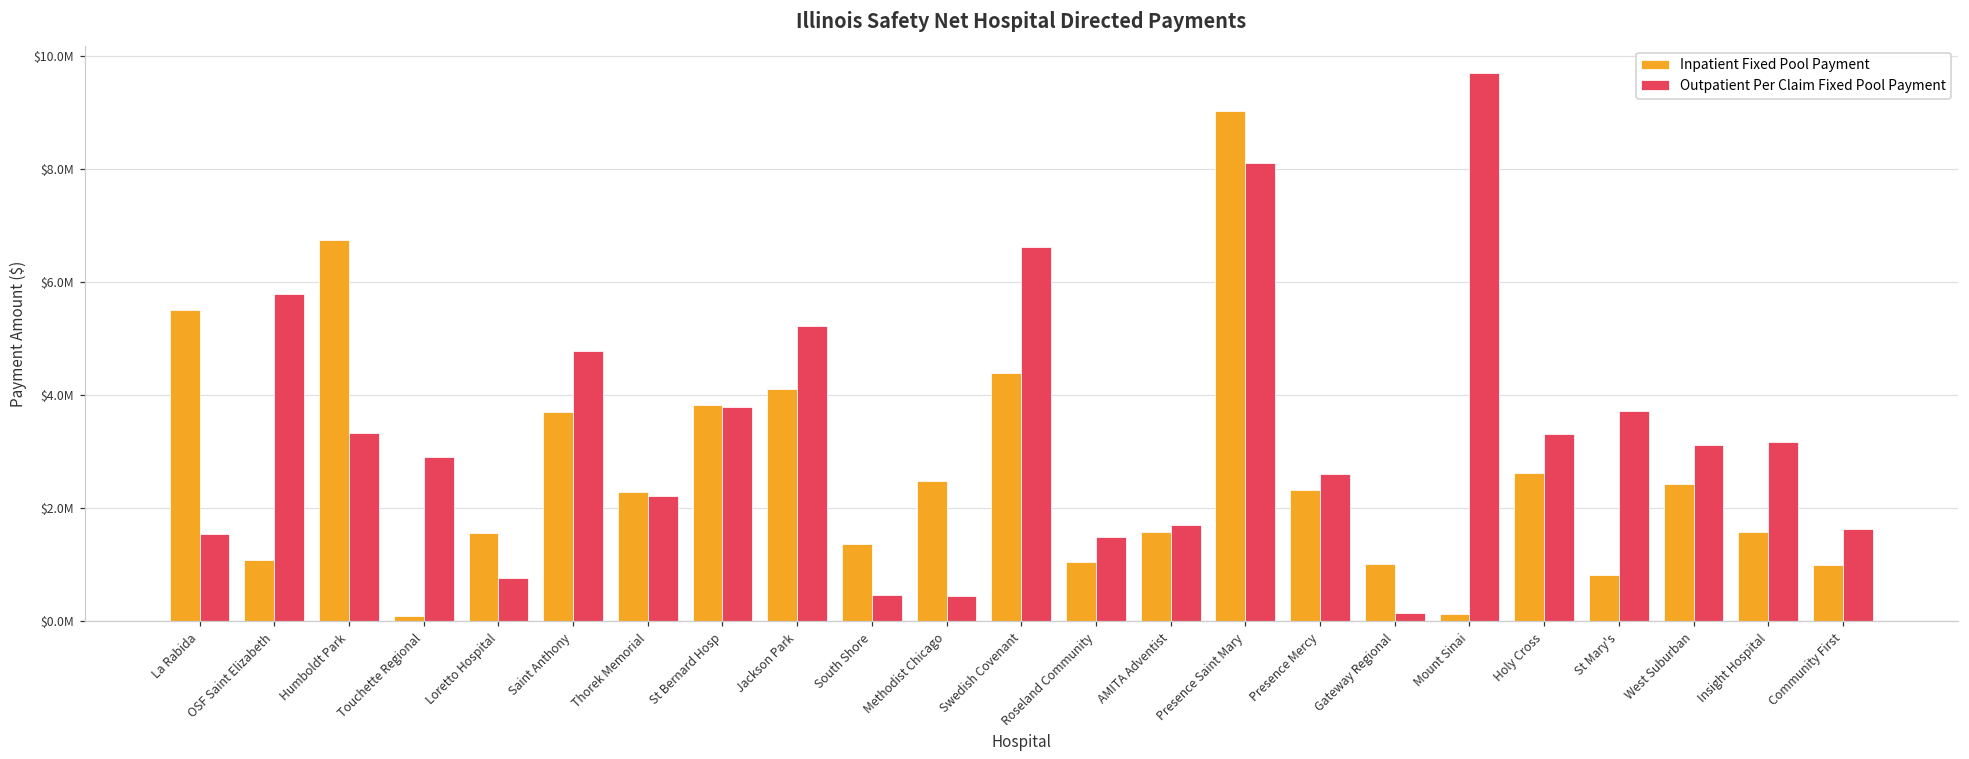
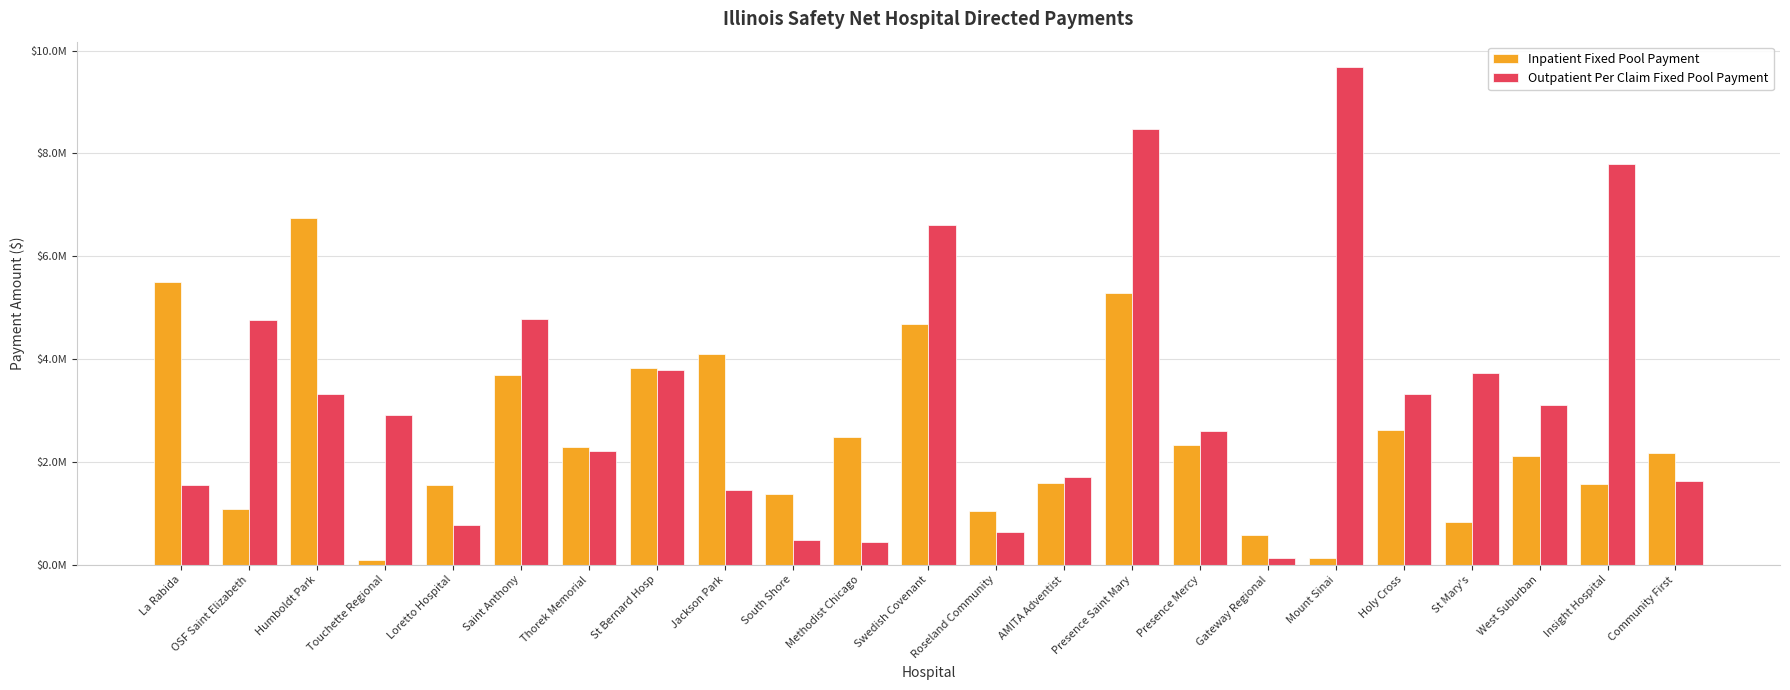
Outpatient Per Claim Fixed Pool Payment, OSF Saint Elizabeth: $5800000 -> $4800000
Outpatient Per Claim Fixed Pool Payment, Jackson Park: $5200000 -> $1400000
Inpatient Fixed Pool Payment, Swedish Covenant: $4400000 -> $4700000
Outpatient Per Claim Fixed Pool Payment, Roseland Community: $1500000 -> $600000
Inpatient Fixed Pool Payment, Presence Saint Mary: $9000000 -> $5300000
Outpatient Per Claim Fixed Pool Payment, Presence Saint Mary: $8100000 -> $8500000
Inpatient Fixed Pool Payment, Gateway Regional: $1000000 -> $600000
Inpatient Fixed Pool Payment, West Suburban: $2400000 -> $2100000
Outpatient Per Claim Fixed Pool Payment, Insight Hospital: $3200000 -> $7800000
Inpatient Fixed Pool Payment, Community First: $1000000 -> $2200000
